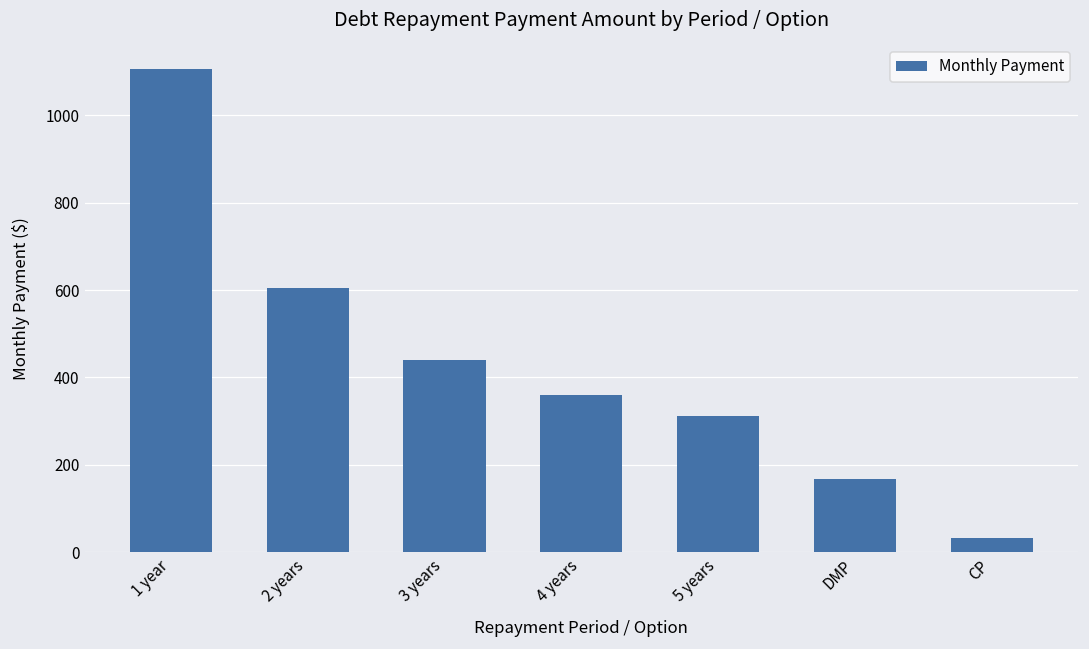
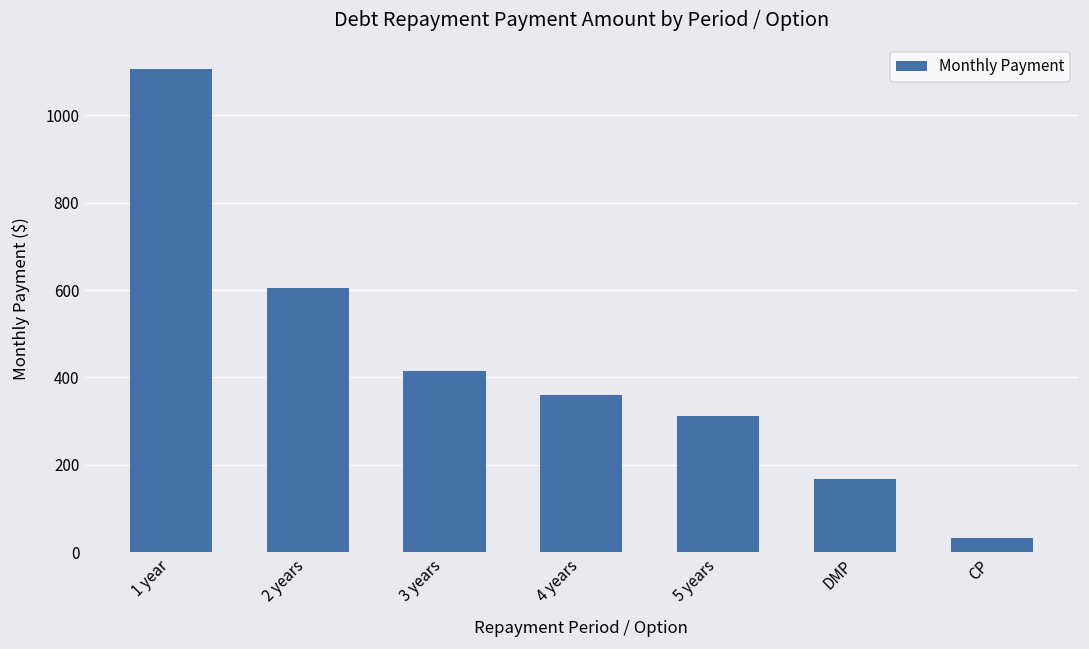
3 years: 440 -> 410
